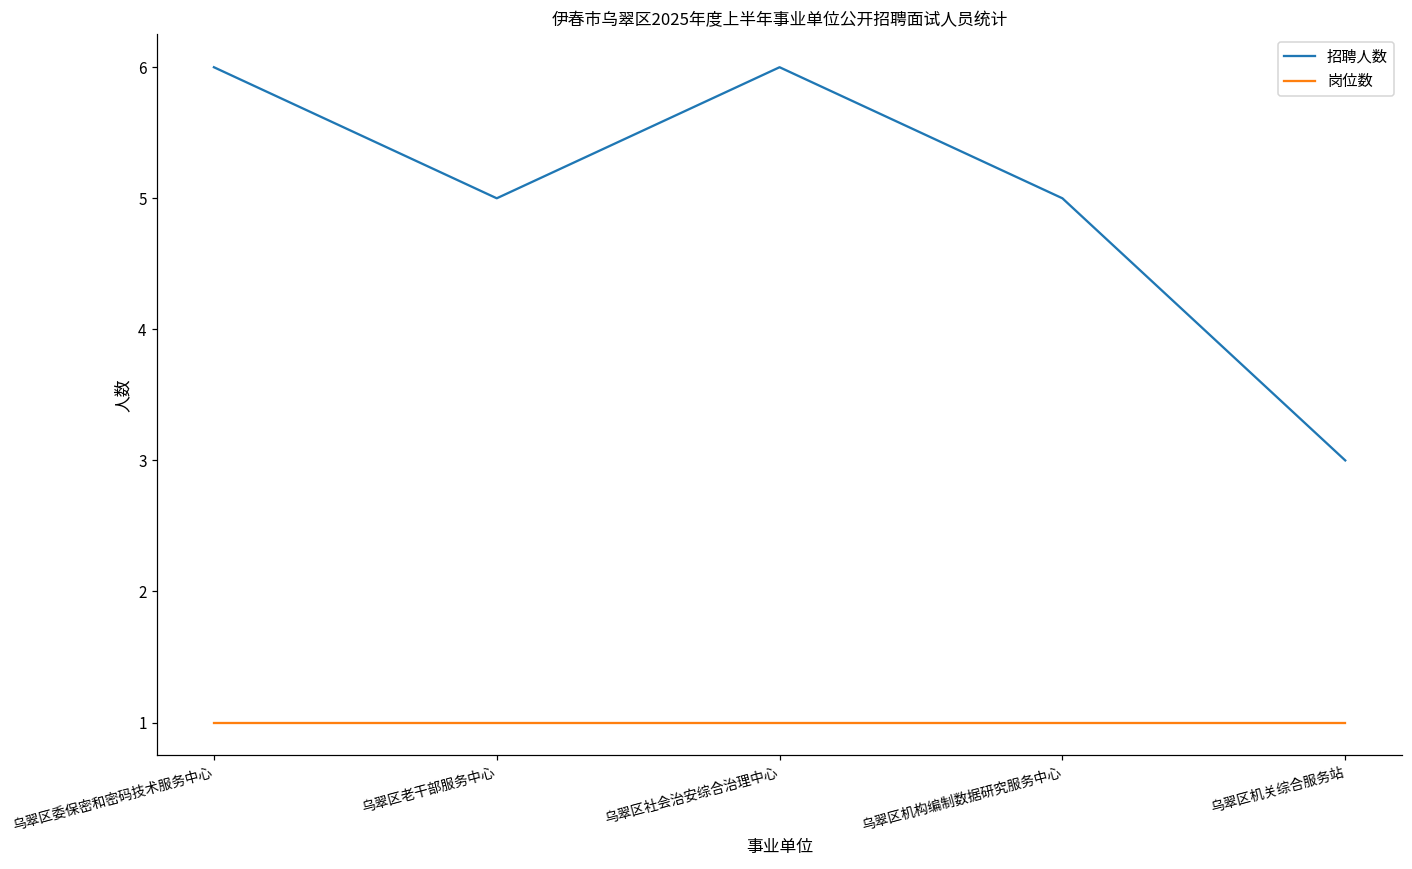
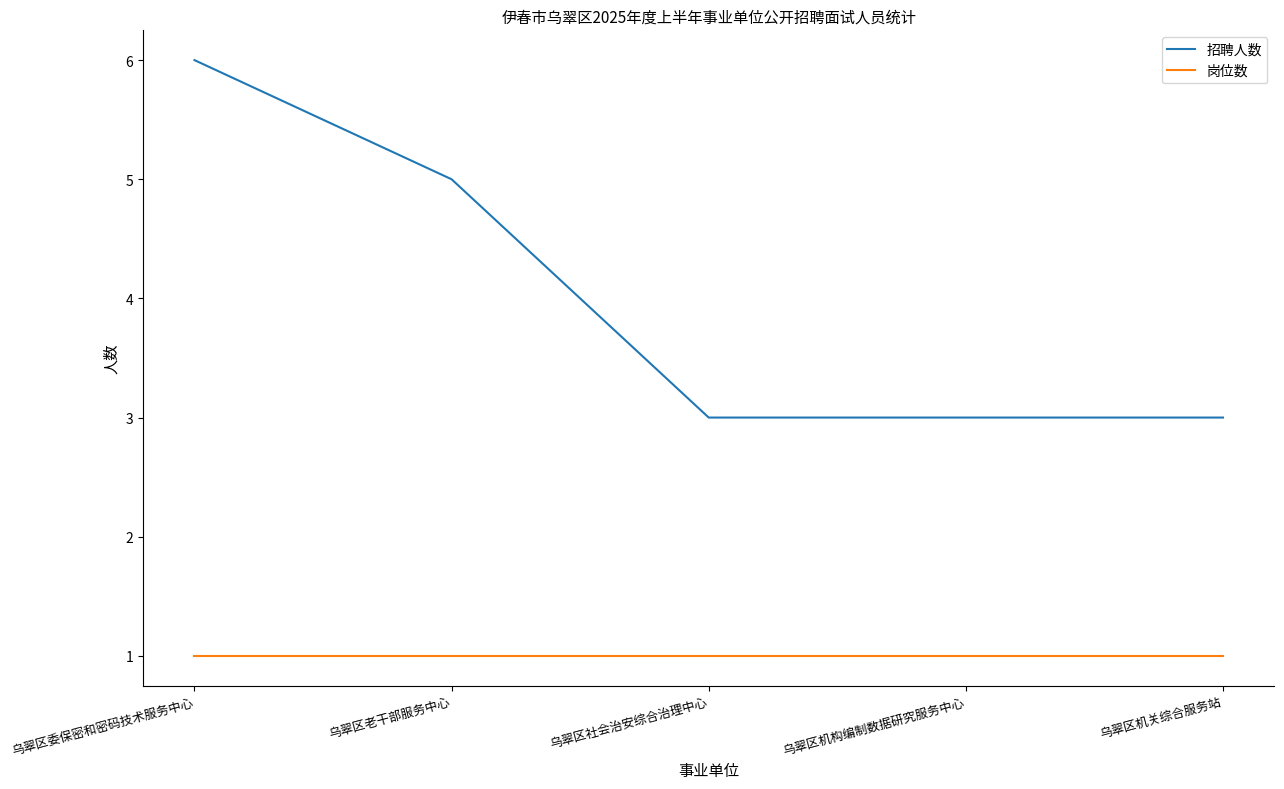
招聘人数, 乌翠区社会治安综合治理中心: 6 -> 3
招聘人数, 乌翠区机构编制数据研究服务中心: 5 -> 3
